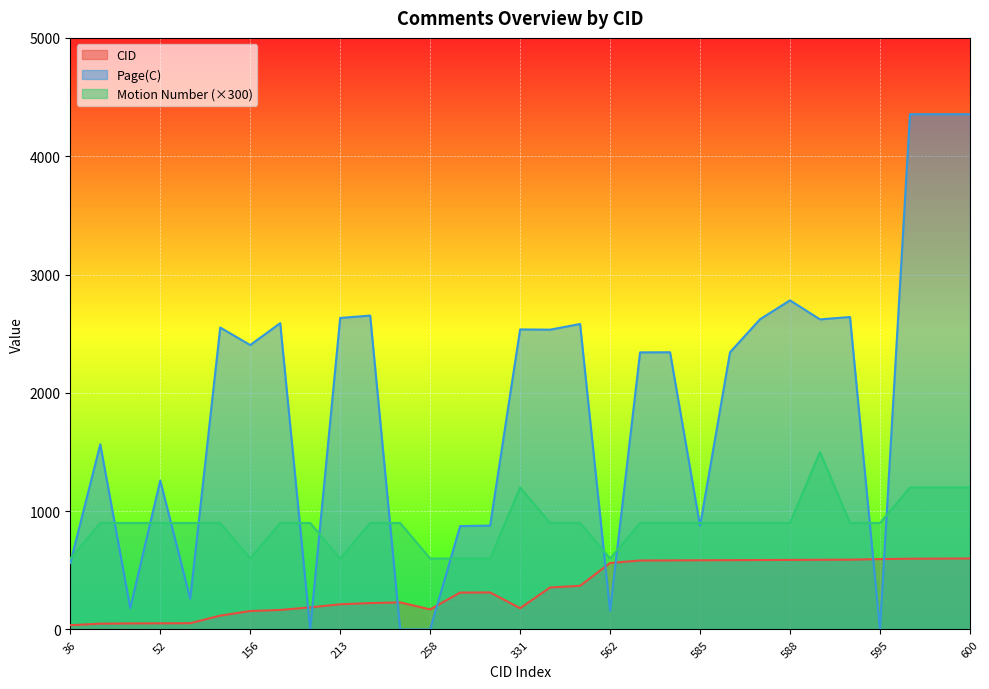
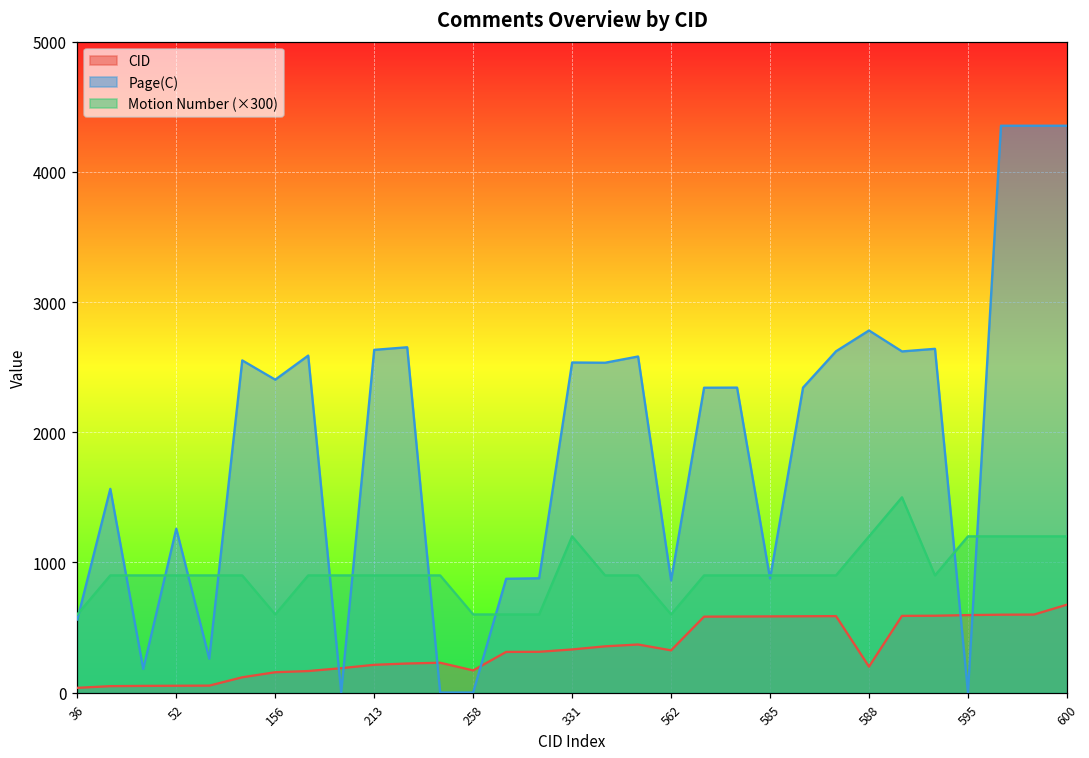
Motion Number (×300), 213: 600 -> 900
CID, 331: 180 -> 330
CID, 562: 560 -> 320
Page(C), 562: 160 -> 860
CID, 588: 590 -> 200
Motion Number (×300), 588: 900 -> 1200
Motion Number (×300), 595: 900 -> 1200
CID, 600: 600 -> 680
